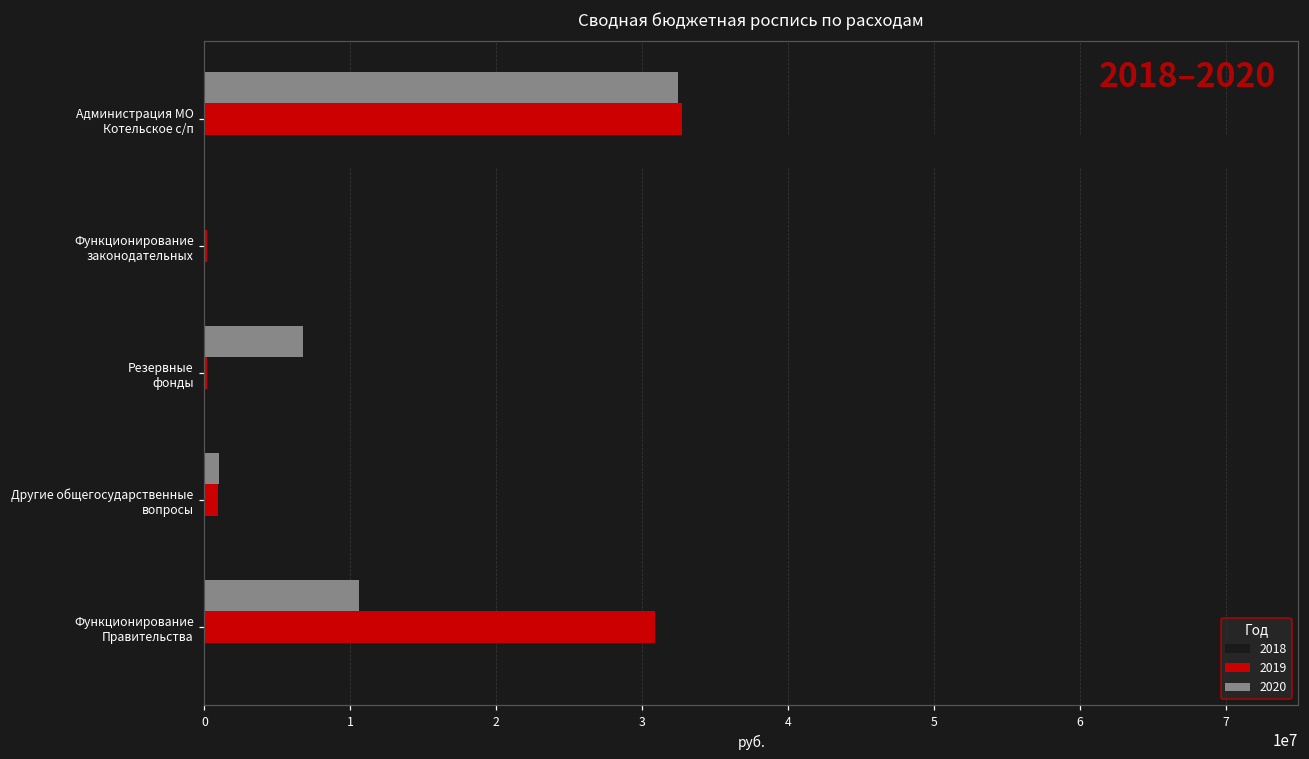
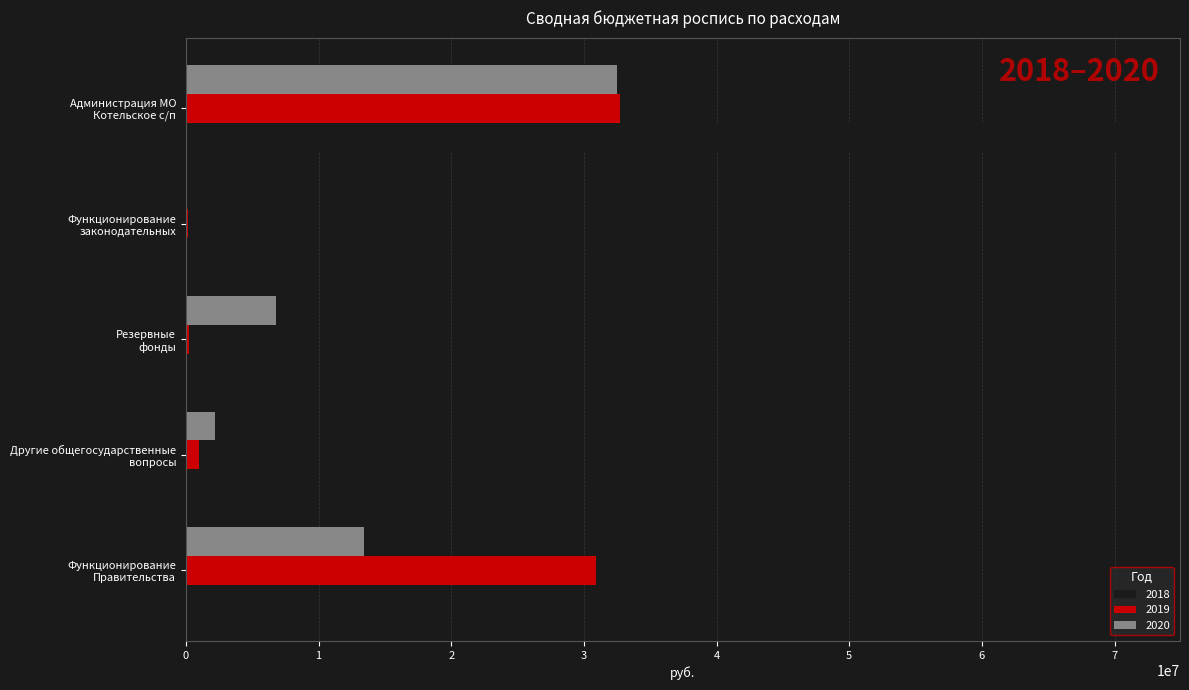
2020, Другие общегосударственные вопросы: 1000000 -> 2200000
2020, Функционирование Правительства: 10600000 -> 13400000
